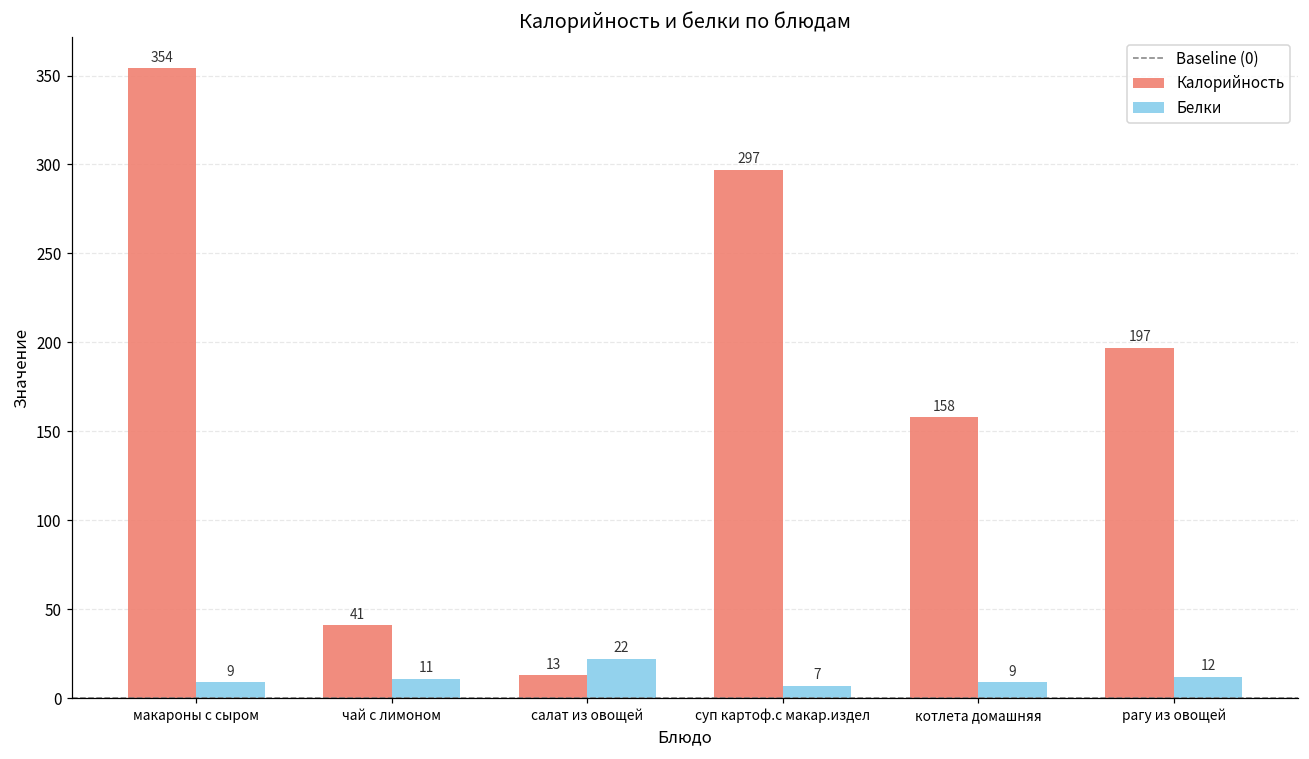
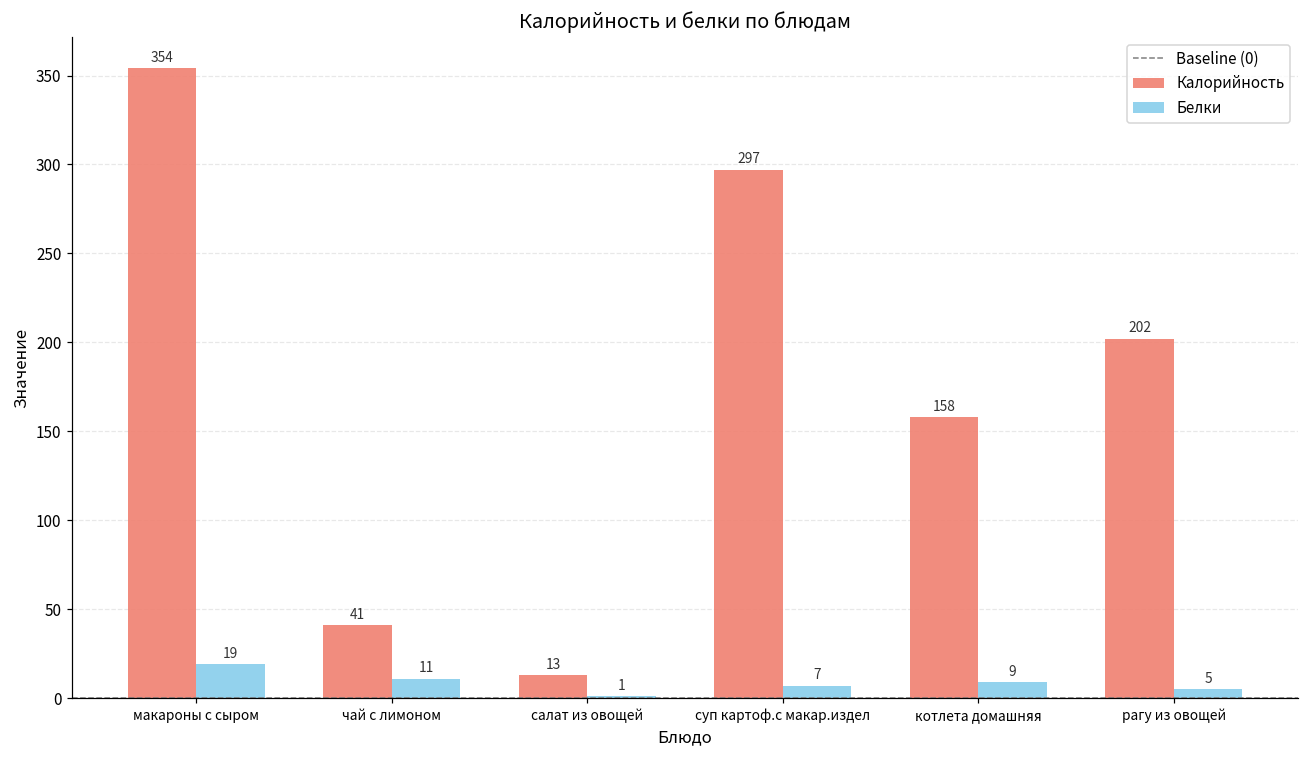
Белки, макароны с сыром: 9 -> 19
Белки, салат из овощей: 22 -> 1
Калорийность, рагу из овощей: 197 -> 202
Белки, рагу из овощей: 12 -> 5
